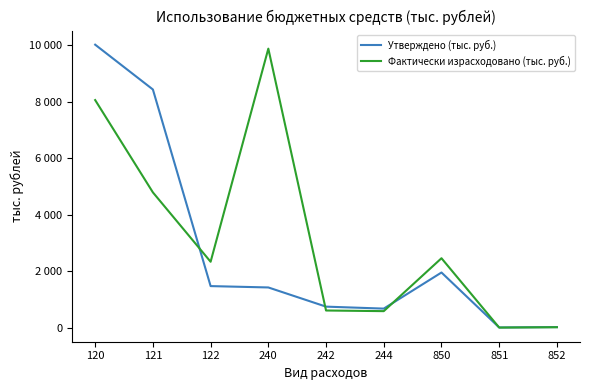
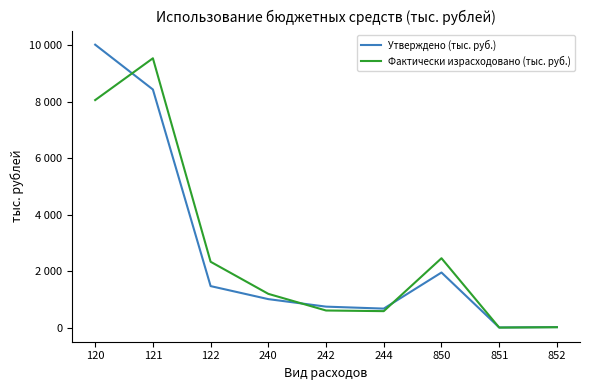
Фактически израсходовано (тыс. руб.), 121: 4800 -> 9500
Утверждено (тыс. руб.), 240: 1400 -> 1000
Фактически израсходовано (тыс. руб.), 240: 9900 -> 1200
